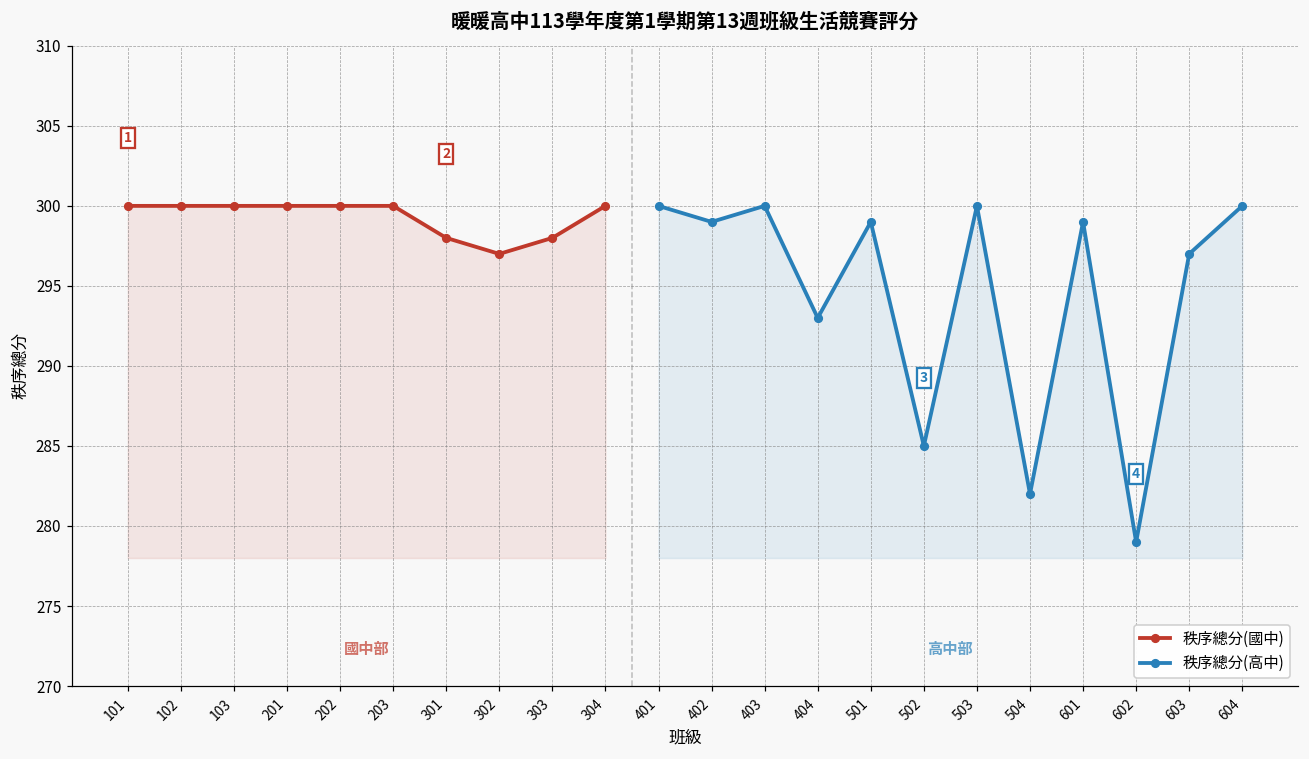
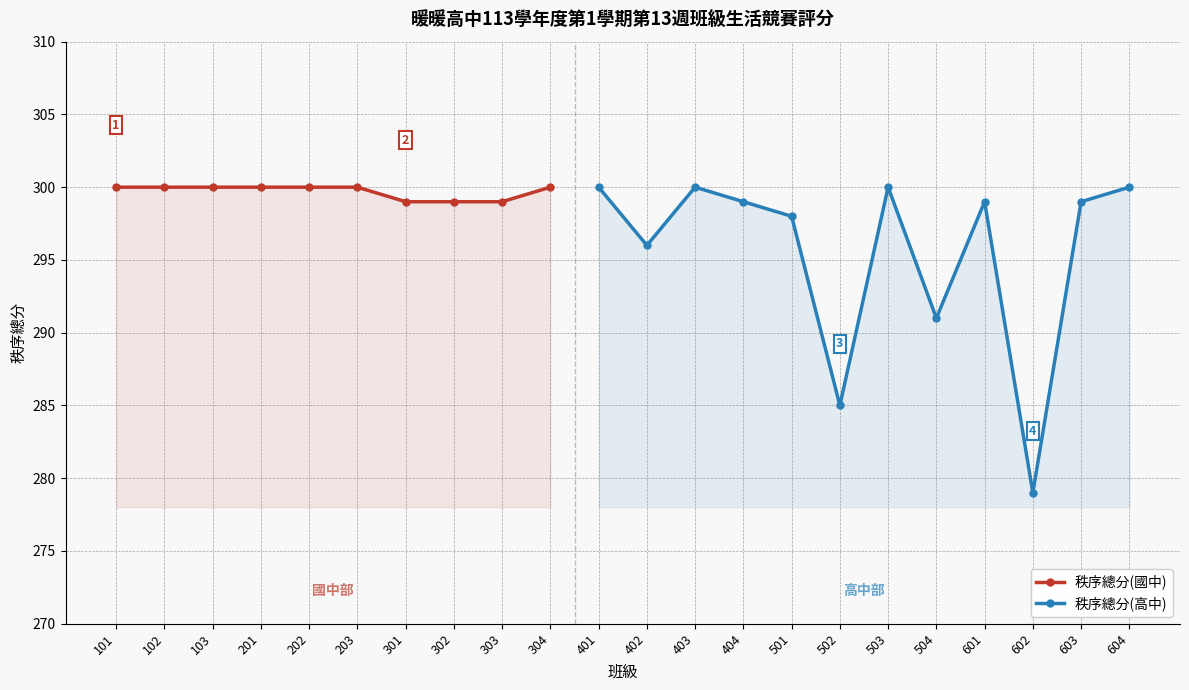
秩序總分(國中), 301: 298 -> 299
秩序總分(國中), 302: 297 -> 299
秩序總分(國中), 303: 298 -> 299
秩序總分(高中), 402: 299 -> 296
秩序總分(高中), 404: 293 -> 299
秩序總分(高中), 501: 299 -> 298
秩序總分(高中), 504: 282 -> 291
秩序總分(高中), 603: 297 -> 299
